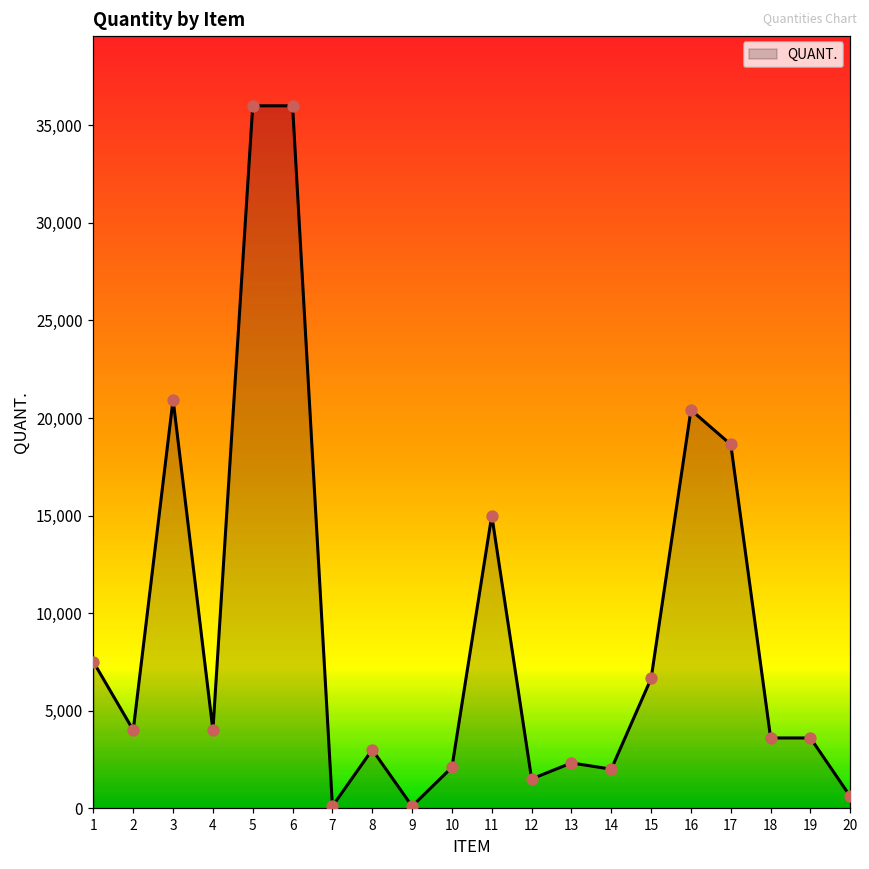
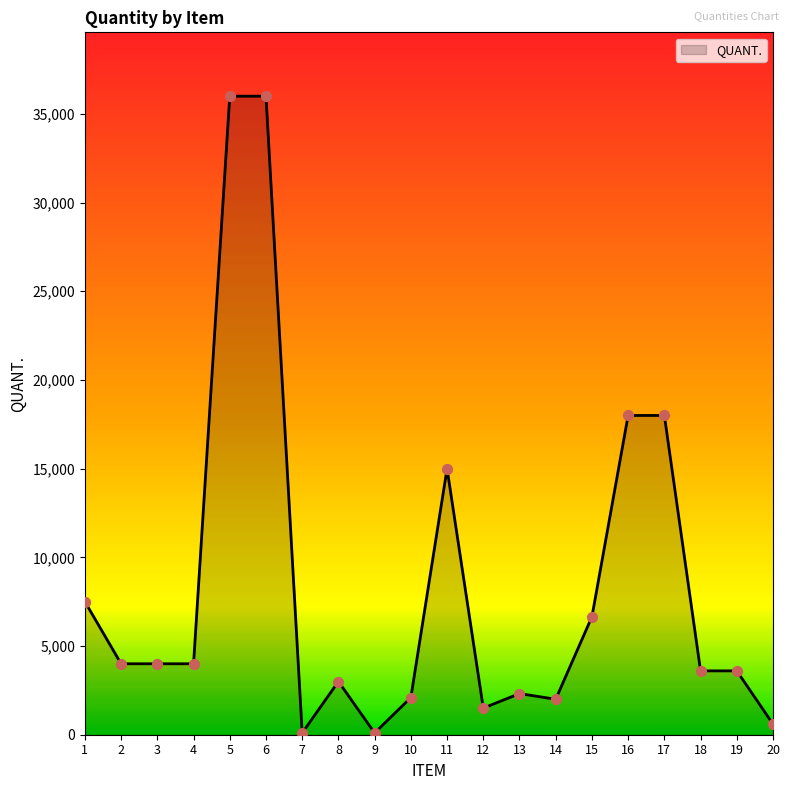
3: 20,900 -> 4,000
16: 20,400 -> 18,000
17: 18,600 -> 18,000
